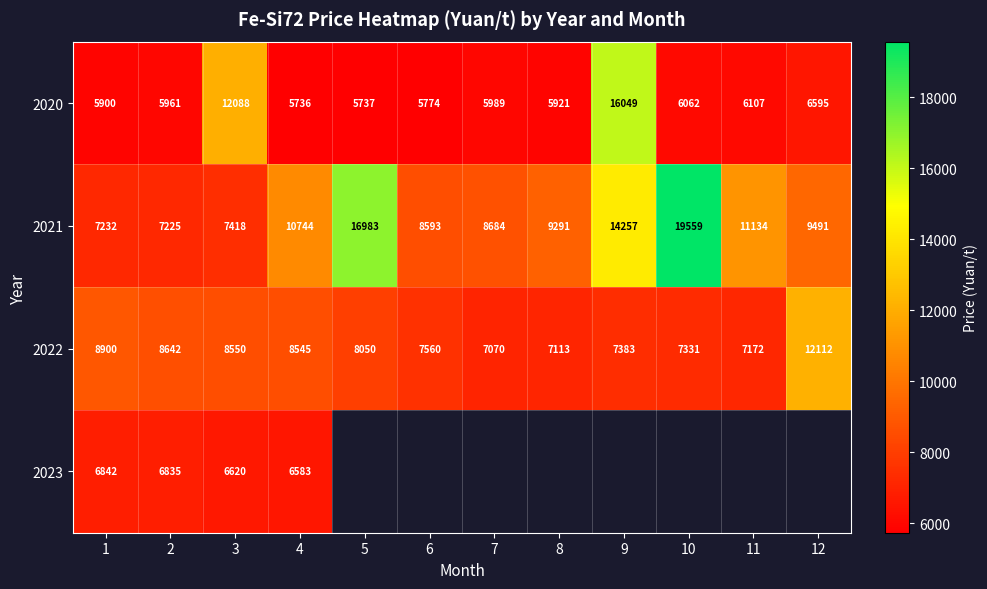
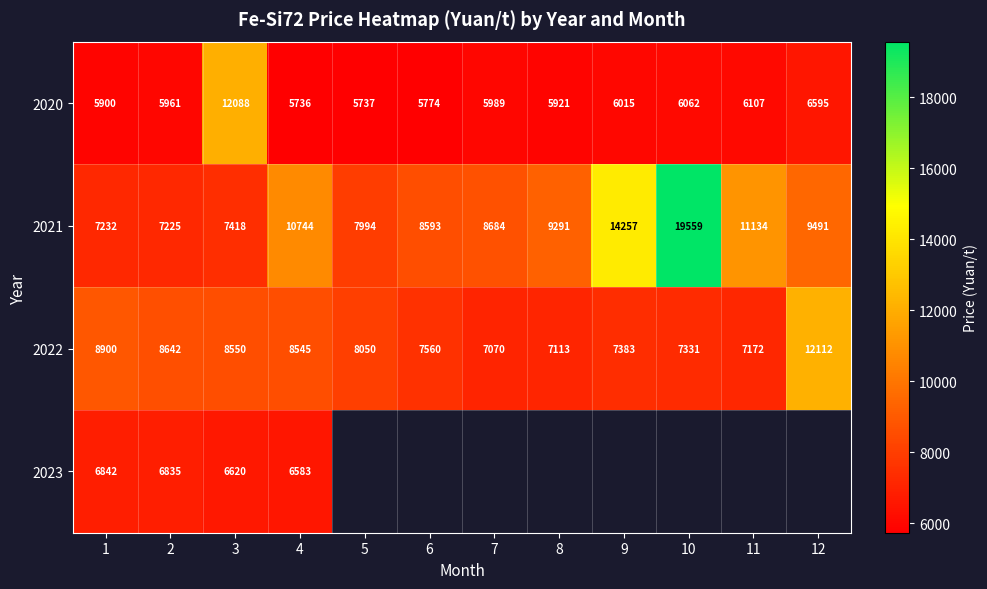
2020, 9: 16049 -> 6015
2021, 5: 16983 -> 7994
